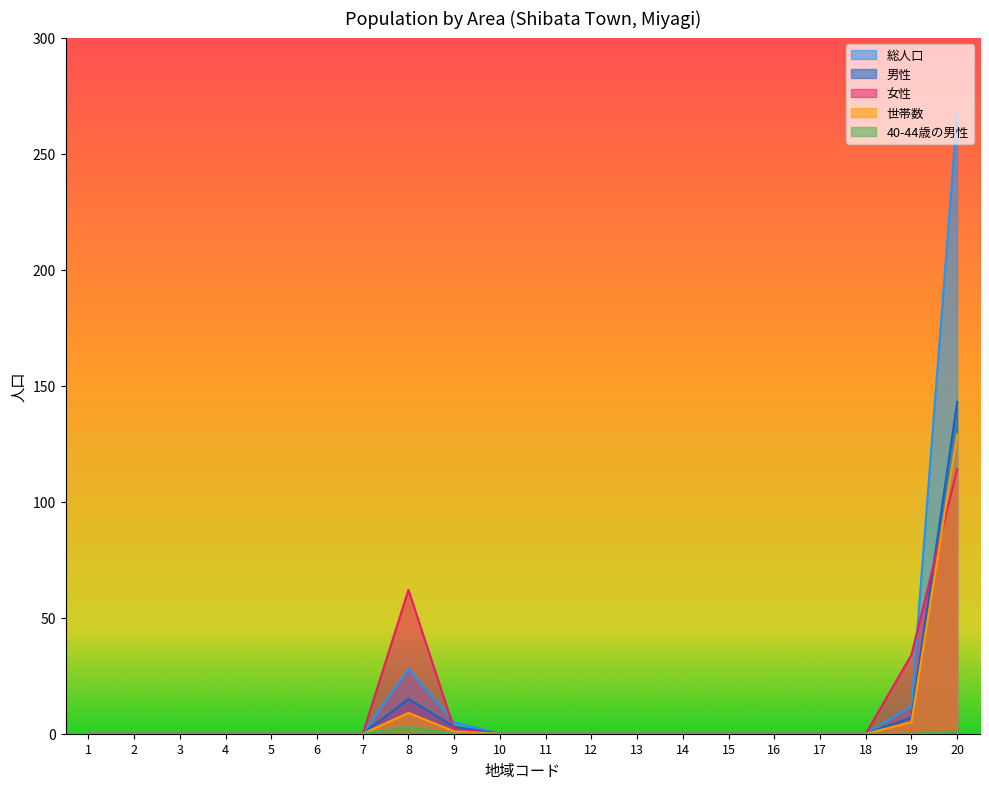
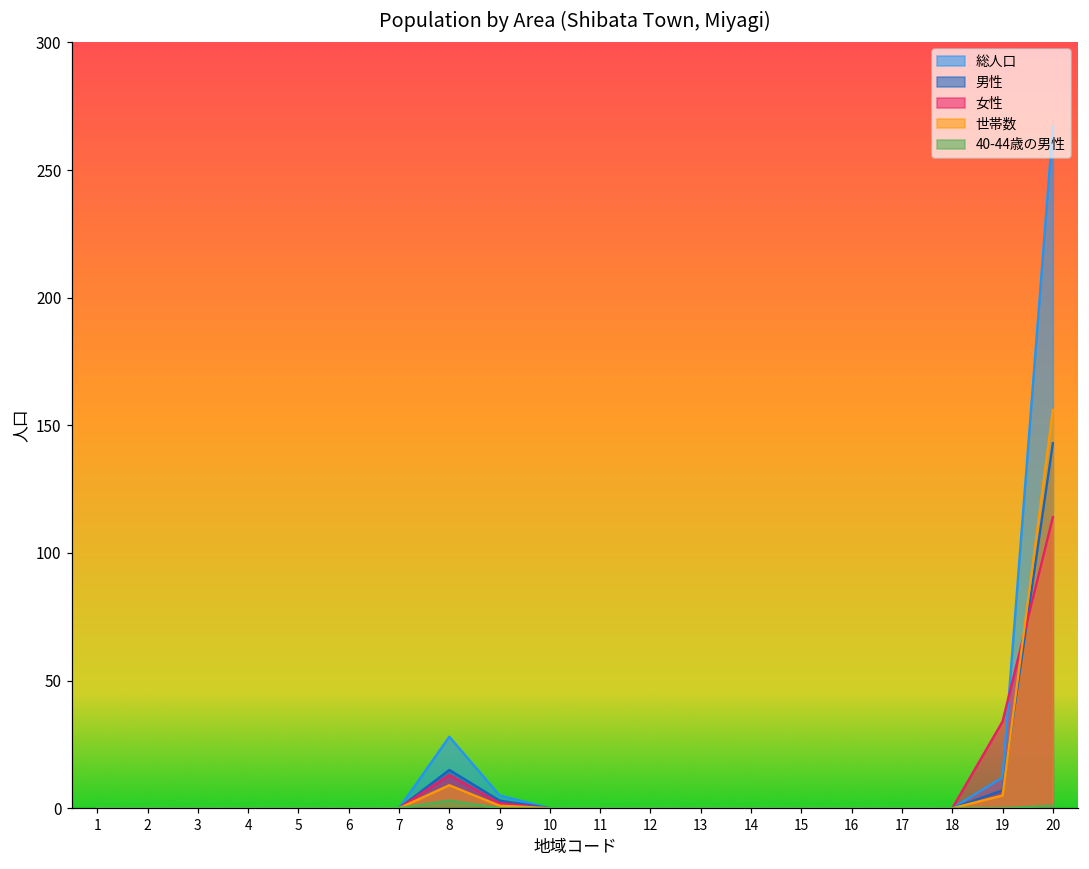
女性, 8: 62 -> 13
世帯数, 20: 129 -> 156
